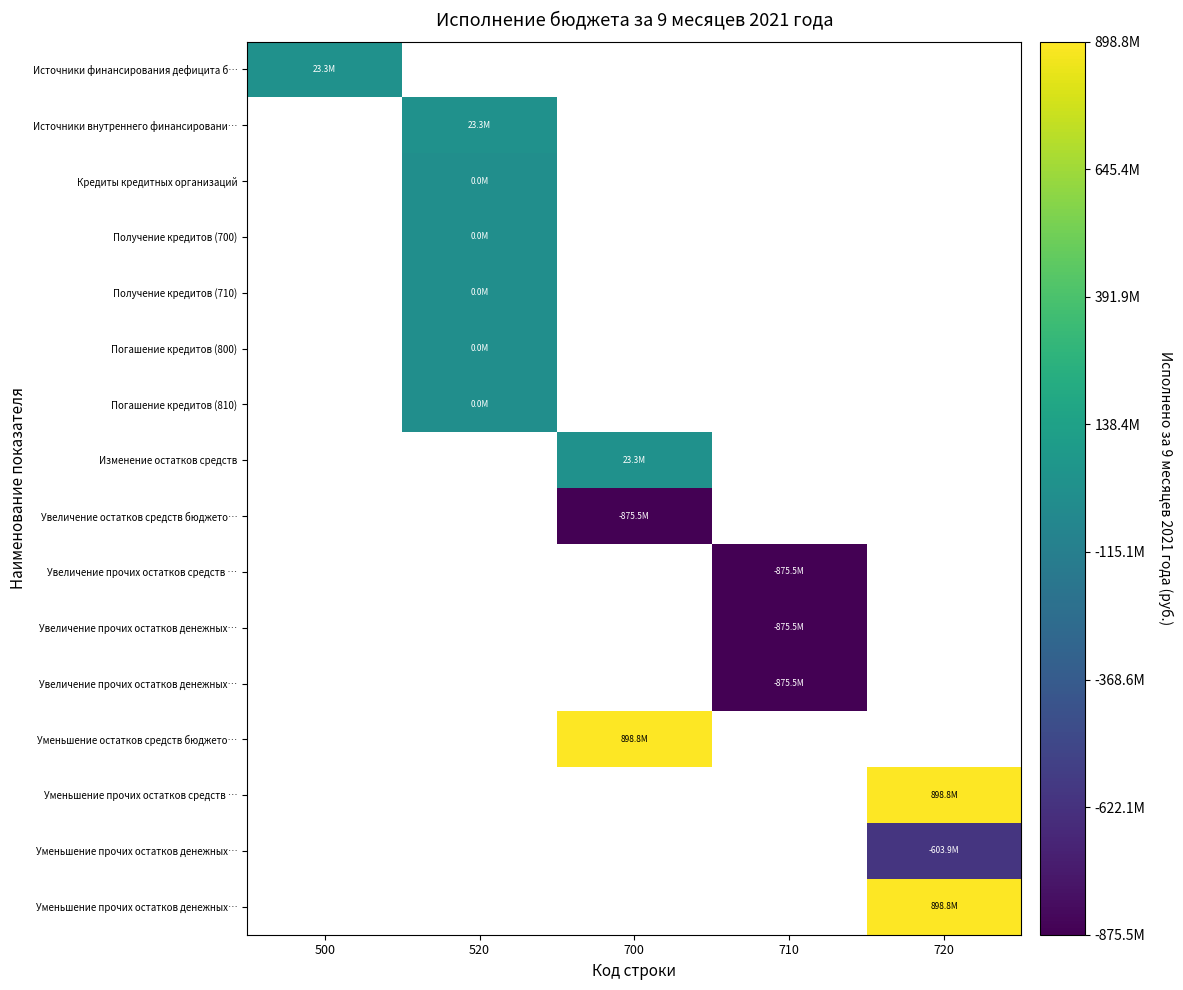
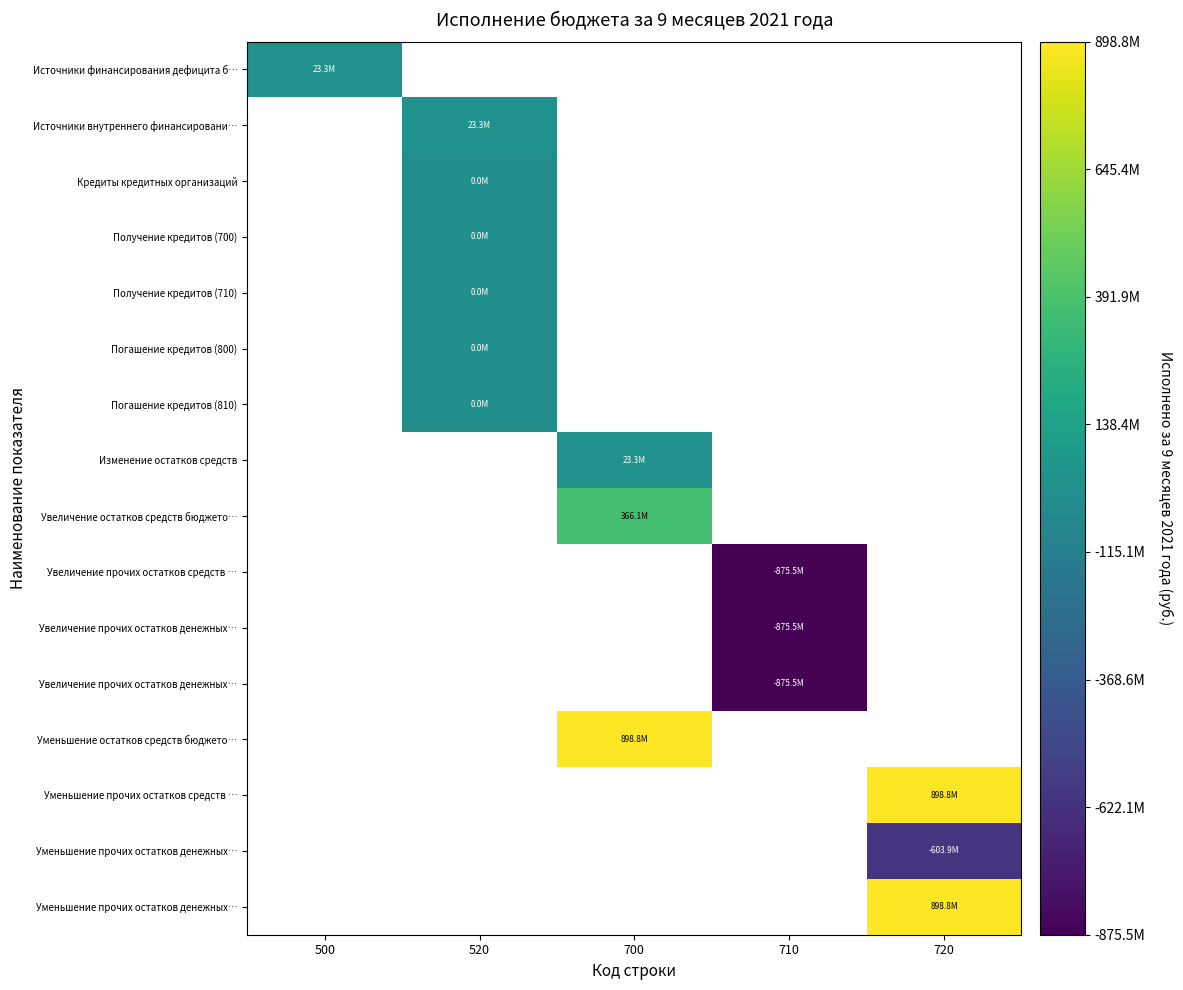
Увеличение остатков средств бюджето…, 700: -875.5M -> 366.1M
